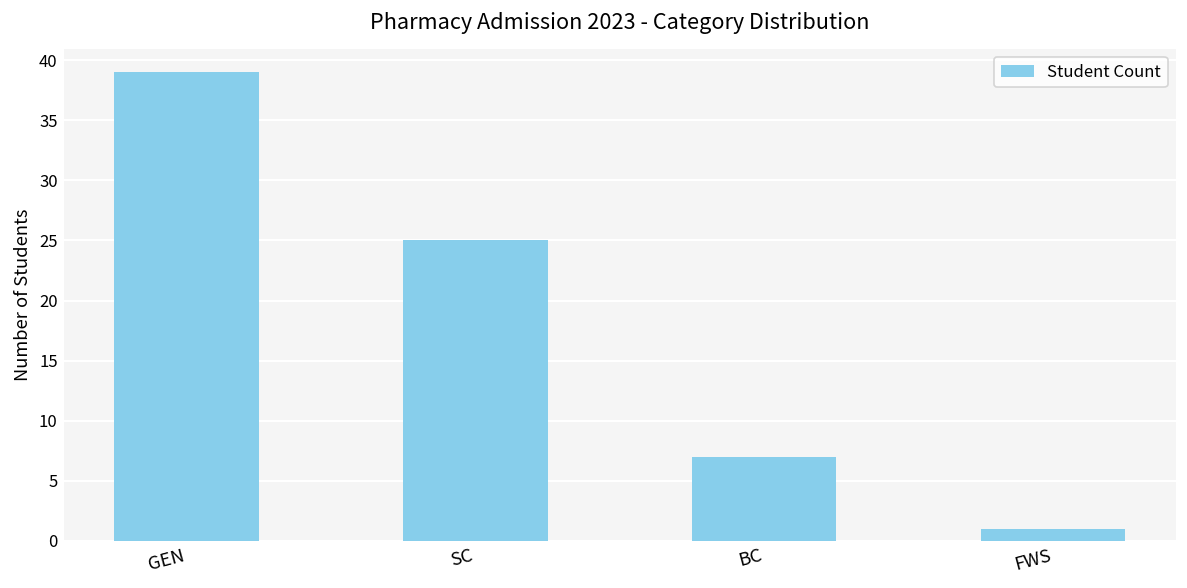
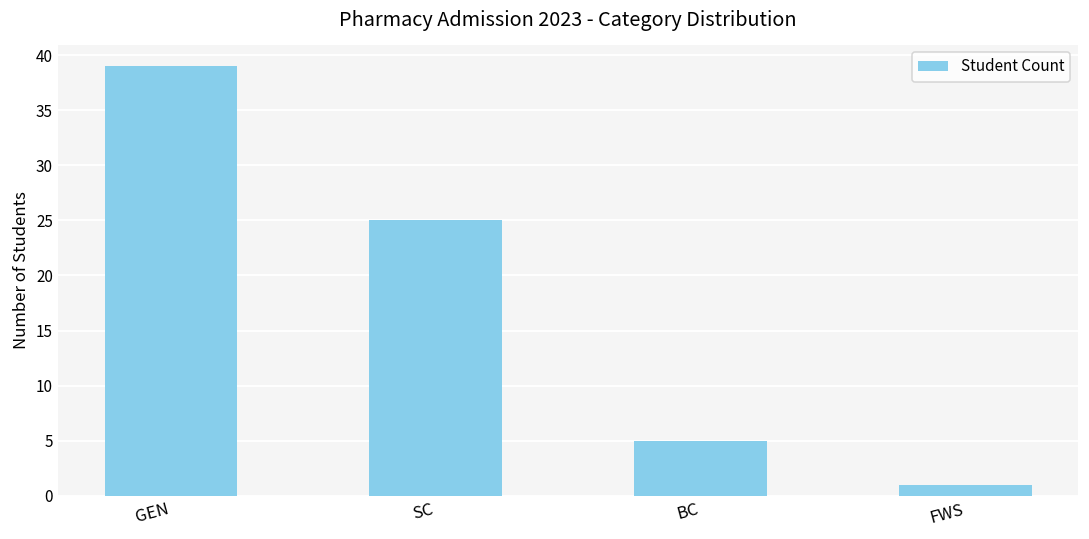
BC: 7 -> 5
